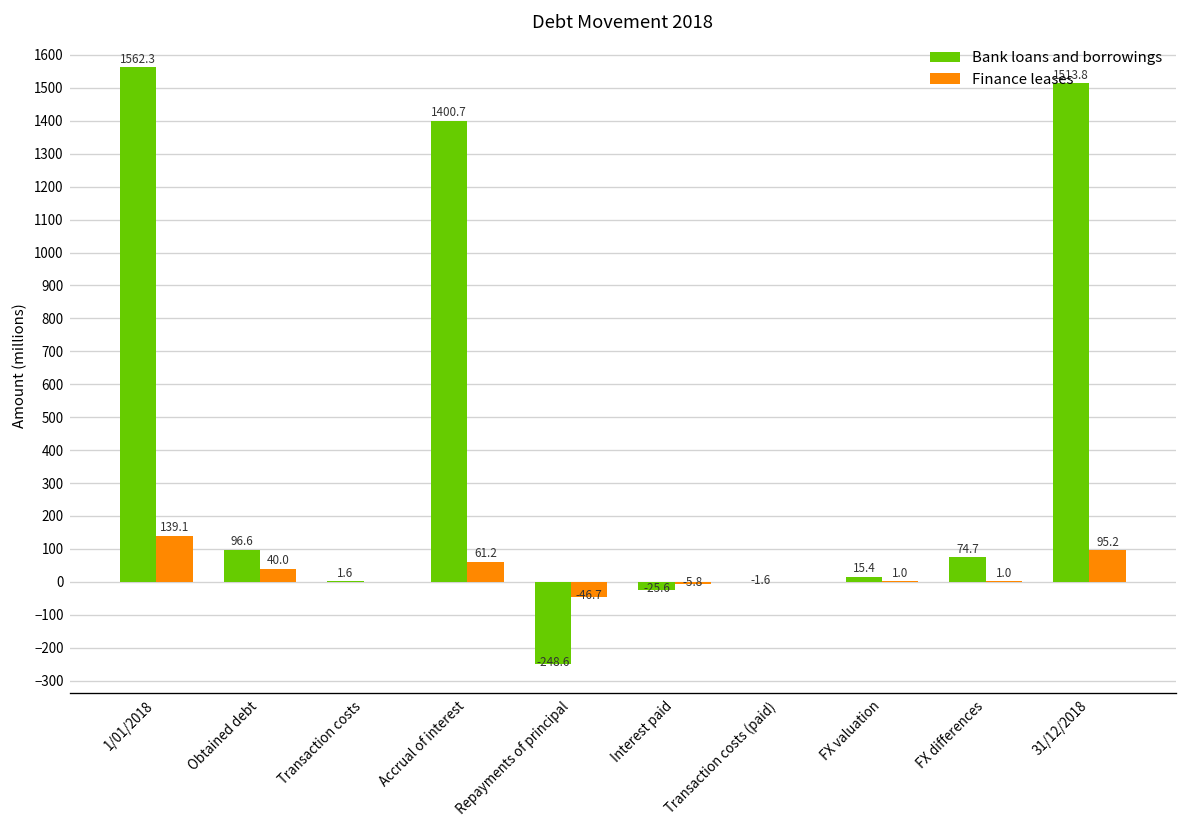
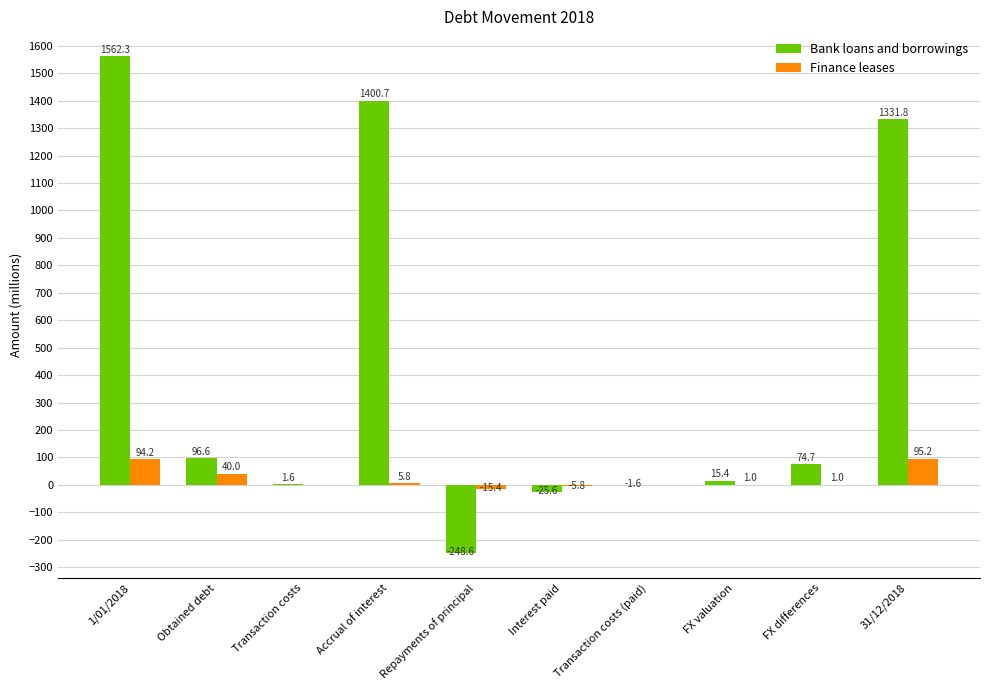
Finance leases, 1/01/2018: 139.1 -> 94.2
Finance leases, Accrual of interest: 61.2 -> 5.8
Finance leases, Repayments of principal: -46.7 -> -15.4
Bank loans and borrowings, 31/12/2018: 1513.8 -> 1331.8
